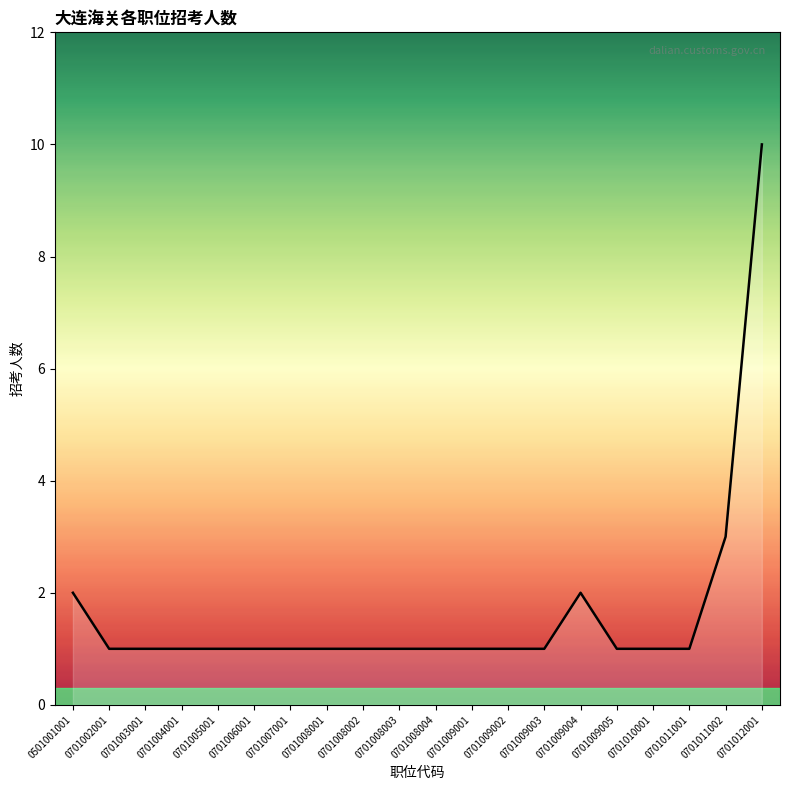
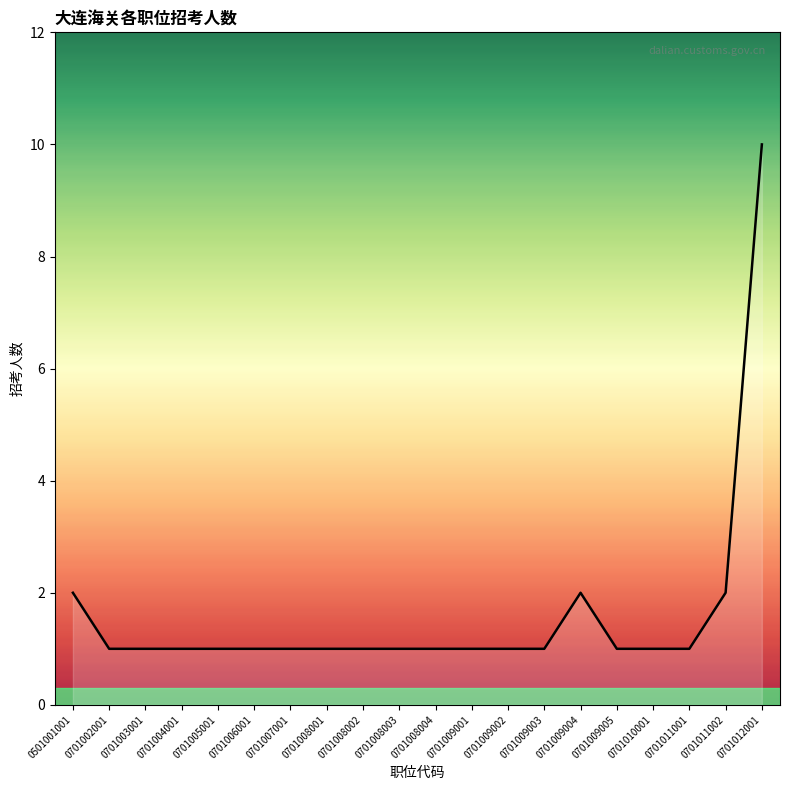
0701011002: 3 -> 2
